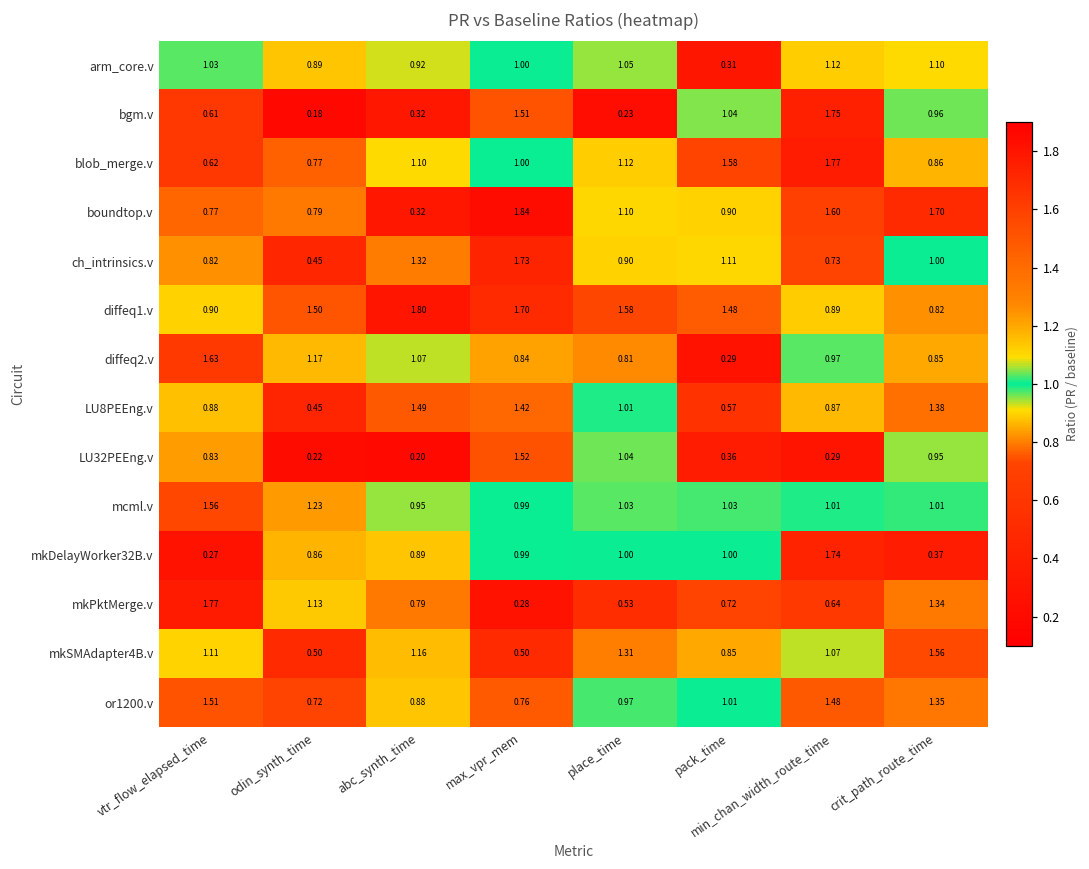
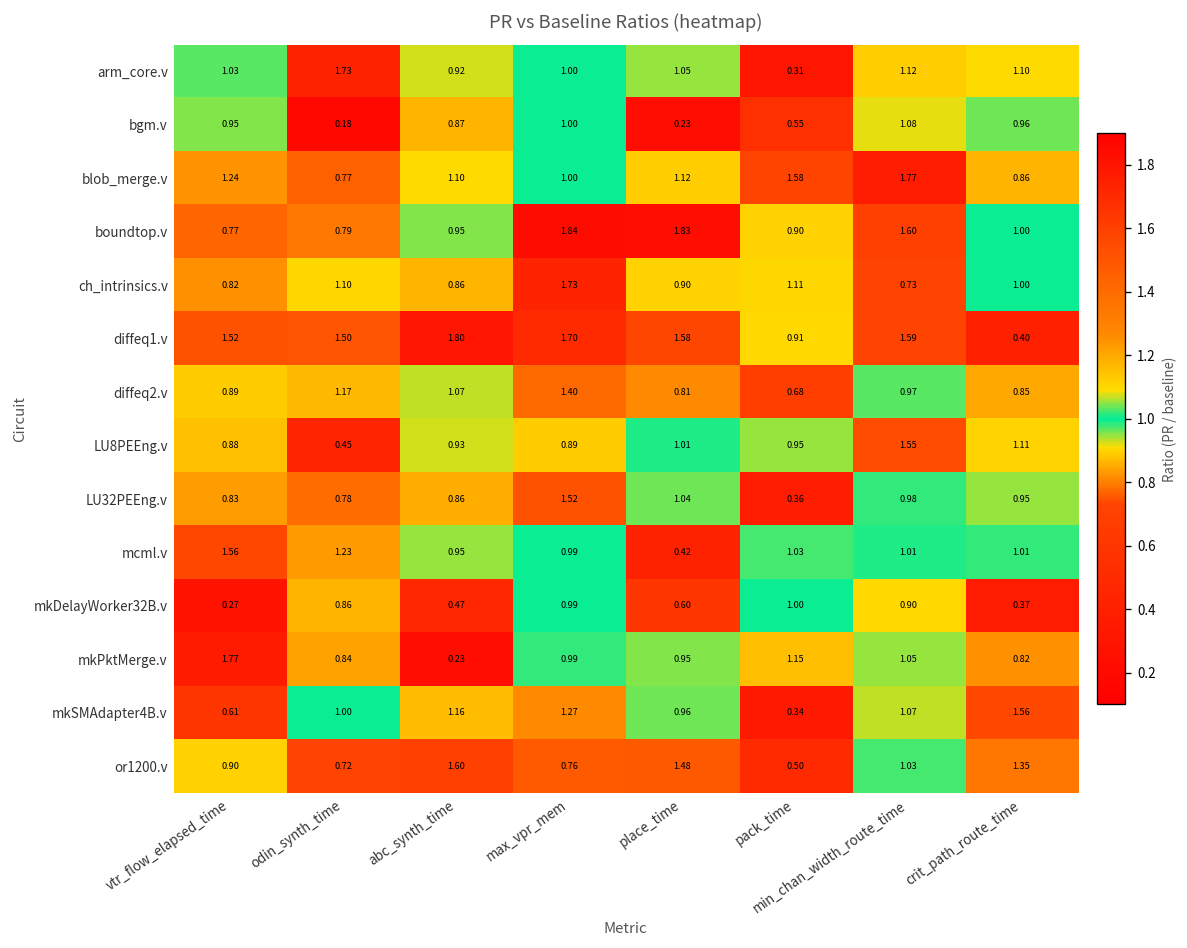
arm_core.v, odin_synth_time: 0.89 -> 1.73
bgm.v, vtr_flow_elapsed_time: 0.61 -> 0.95
bgm.v, abc_synth_time: 0.32 -> 0.87
bgm.v, max_vpr_mem: 1.51 -> 1.00
bgm.v, pack_time: 1.04 -> 0.55
bgm.v, min_chan_width_route_time: 1.75 -> 1.08
blob_merge.v, vtr_flow_elapsed_time: 0.62 -> 1.24
boundtop.v, abc_synth_time: 0.32 -> 0.95
boundtop.v, place_time: 1.10 -> 1.83
boundtop.v, crit_path_route_time: 1.70 -> 1.00
ch_intrinsics.v, odin_synth_time: 0.45 -> 1.10
ch_intrinsics.v, abc_synth_time: 1.32 -> 0.86
diffeq1.v, vtr_flow_elapsed_time: 0.90 -> 1.52
diffeq1.v, pack_time: 1.48 -> 0.91
diffeq1.v, min_chan_width_route_time: 0.89 -> 1.59
diffeq1.v, crit_path_route_time: 0.82 -> 0.40
diffeq2.v, vtr_flow_elapsed_time: 1.63 -> 0.89
diffeq2.v, max_vpr_mem: 0.84 -> 1.40
diffeq2.v, pack_time: 0.29 -> 0.68
LU8PEEng.v, abc_synth_time: 1.49 -> 0.93
LU8PEEng.v, max_vpr_mem: 1.42 -> 0.89
LU8PEEng.v, pack_time: 0.57 -> 0.95
LU8PEEng.v, min_chan_width_route_time: 0.87 -> 1.55
LU8PEEng.v, crit_path_route_time: 1.38 -> 1.11
LU32PEEng.v, odin_synth_time: 0.22 -> 0.78
LU32PEEng.v, abc_synth_time: 0.20 -> 0.86
LU32PEEng.v, min_chan_width_route_time: 0.29 -> 0.98
mcml.v, place_time: 1.03 -> 0.42
mkDelayWorker32B.v, abc_synth_time: 0.89 -> 0.47
mkDelayWorker32B.v, place_time: 1.00 -> 0.60
mkDelayWorker32B.v, min_chan_width_route_time: 1.74 -> 0.90
mkPktMerge.v, odin_synth_time: 1.13 -> 0.84
mkPktMerge.v, abc_synth_time: 0.79 -> 0.23
mkPktMerge.v, max_vpr_mem: 0.28 -> 0.99
mkPktMerge.v, place_time: 0.53 -> 0.95
mkPktMerge.v, pack_time: 0.72 -> 1.15
mkPktMerge.v, min_chan_width_route_time: 0.64 -> 1.05
mkPktMerge.v, crit_path_route_time: 1.34 -> 0.82
mkSMAdapter4B.v, vtr_flow_elapsed_time: 1.11 -> 0.61
mkSMAdapter4B.v, odin_synth_time: 0.50 -> 1.00
mkSMAdapter4B.v, max_vpr_mem: 0.50 -> 1.27
mkSMAdapter4B.v, place_time: 1.31 -> 0.96
mkSMAdapter4B.v, pack_time: 0.85 -> 0.34
or1200.v, vtr_flow_elapsed_time: 1.51 -> 0.90
or1200.v, abc_synth_time: 0.88 -> 1.60
or1200.v, place_time: 0.97 -> 1.48
or1200.v, pack_time: 1.01 -> 0.50
or1200.v, min_chan_width_route_time: 1.48 -> 1.03
